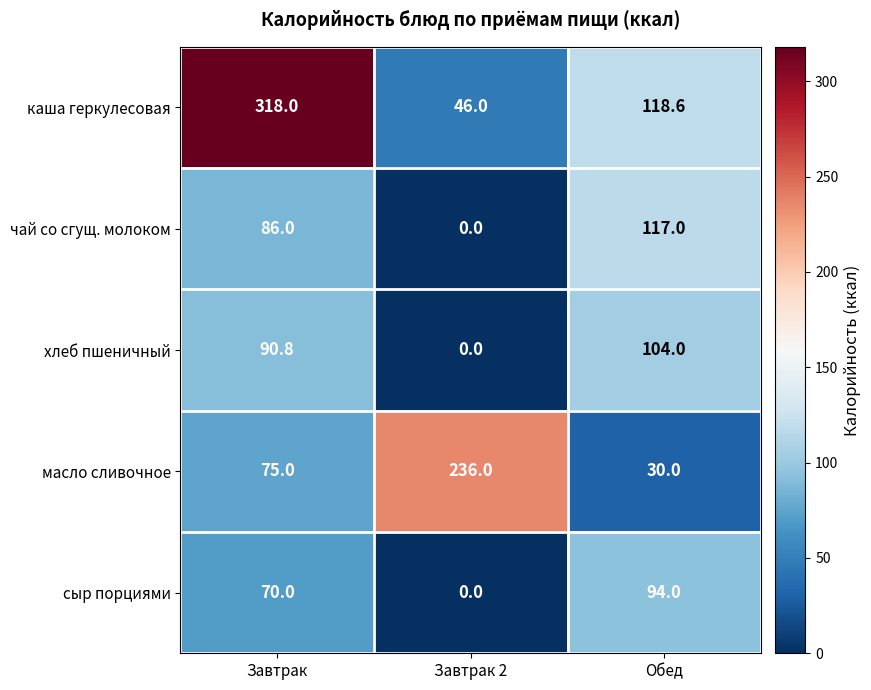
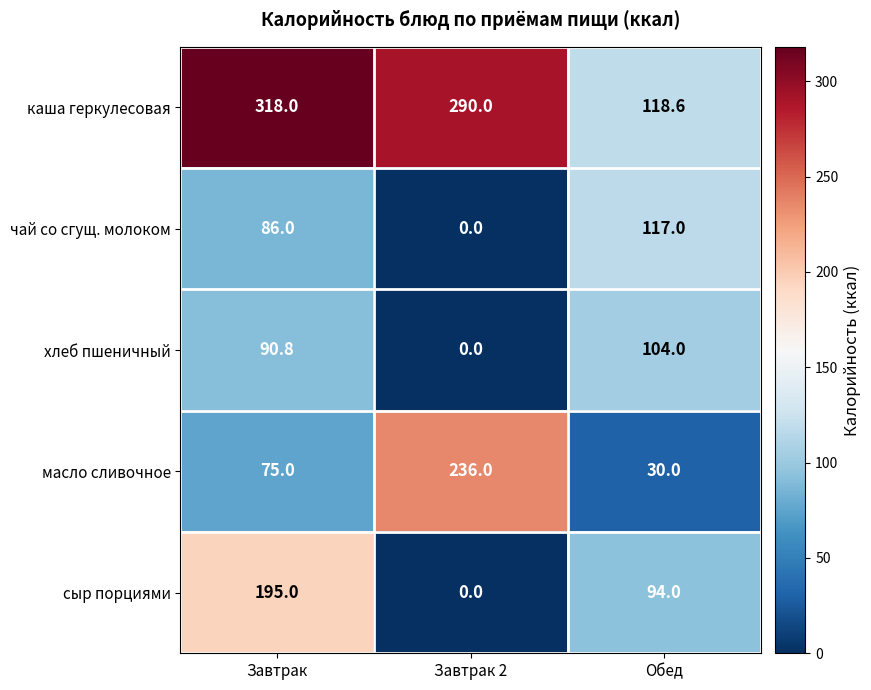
каша геркулесовая, Завтрак 2: 46.0 -> 290.0
сыр порциями, Завтрак: 70.0 -> 195.0
